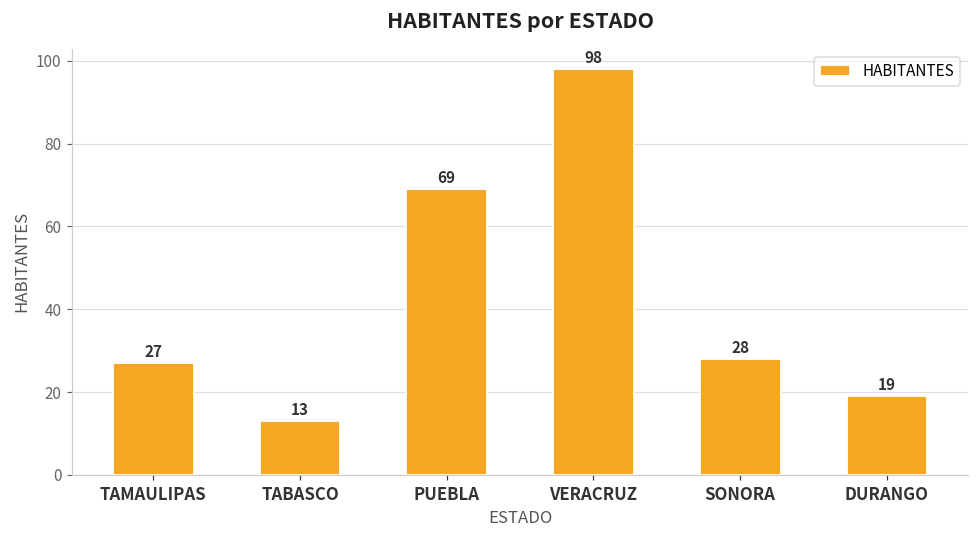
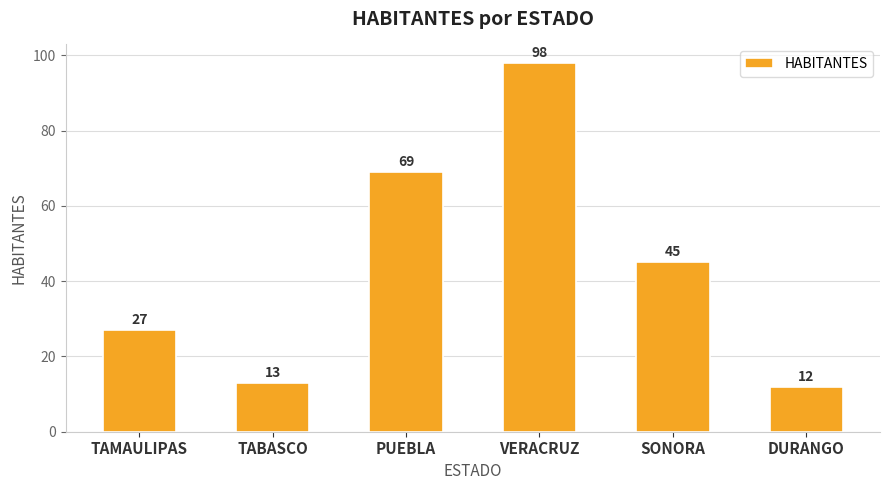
SONORA: 28 -> 45
DURANGO: 19 -> 12
